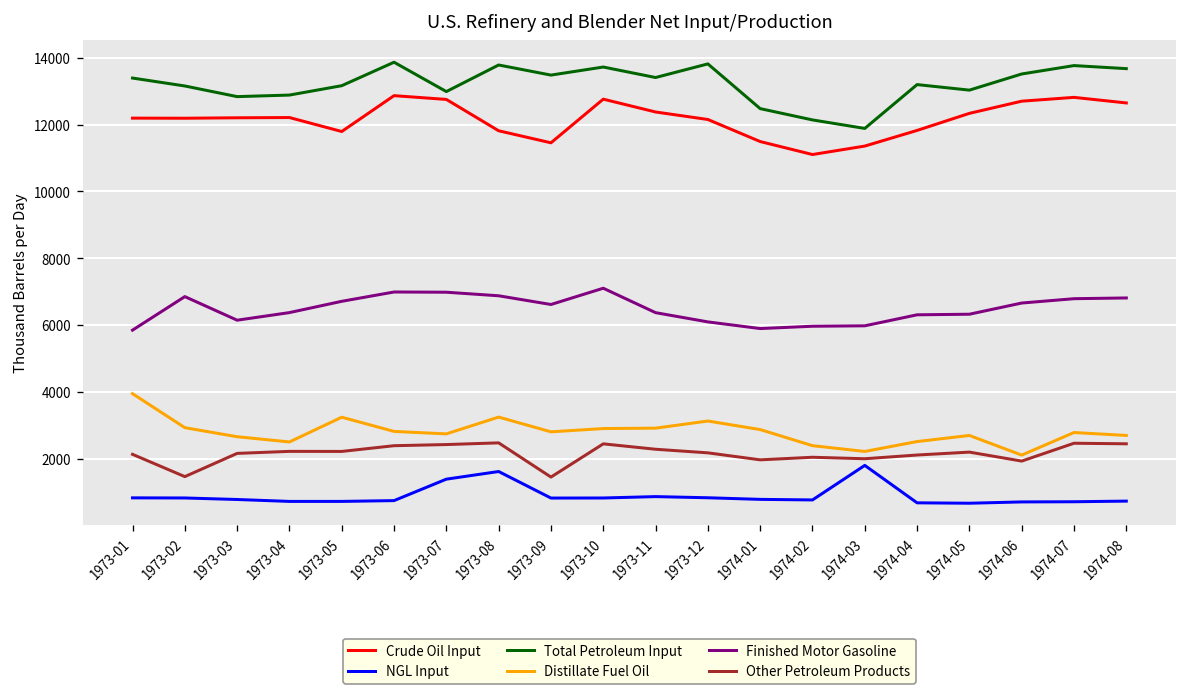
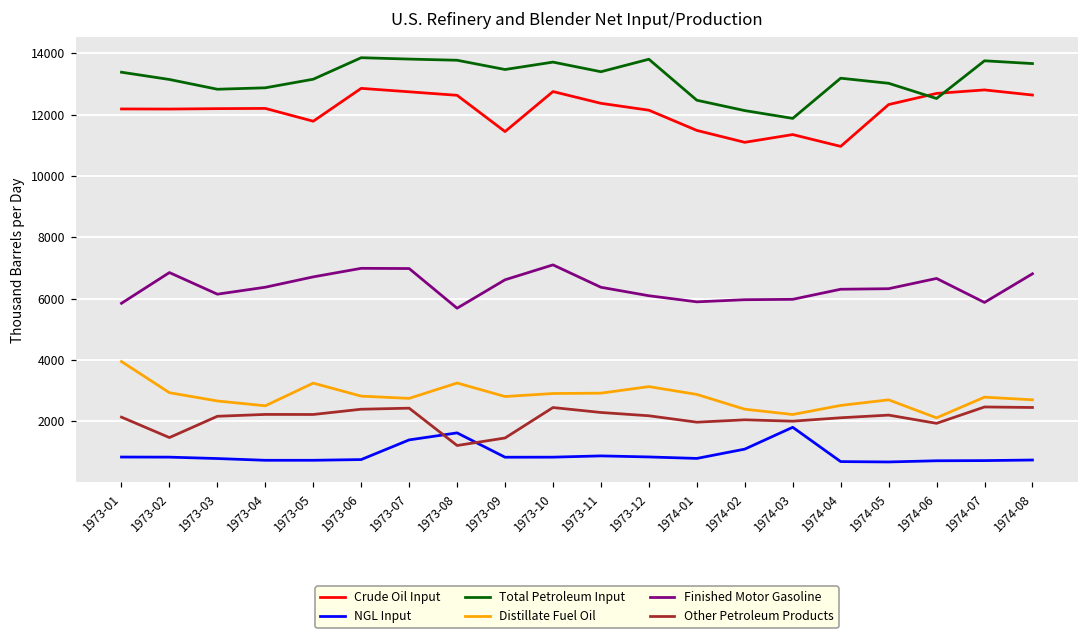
Total Petroleum Input, 1973-07: 13000 -> 13800
Crude Oil Input, 1973-08: 11800 -> 12600
Finished Motor Gasoline, 1973-08: 6900 -> 5700
Other Petroleum Products, 1973-08: 2500 -> 1200
NGL Input, 1974-02: 800 -> 1100
Crude Oil Input, 1974-04: 11800 -> 11000
Total Petroleum Input, 1974-06: 13500 -> 12500
Finished Motor Gasoline, 1974-07: 6800 -> 5900
